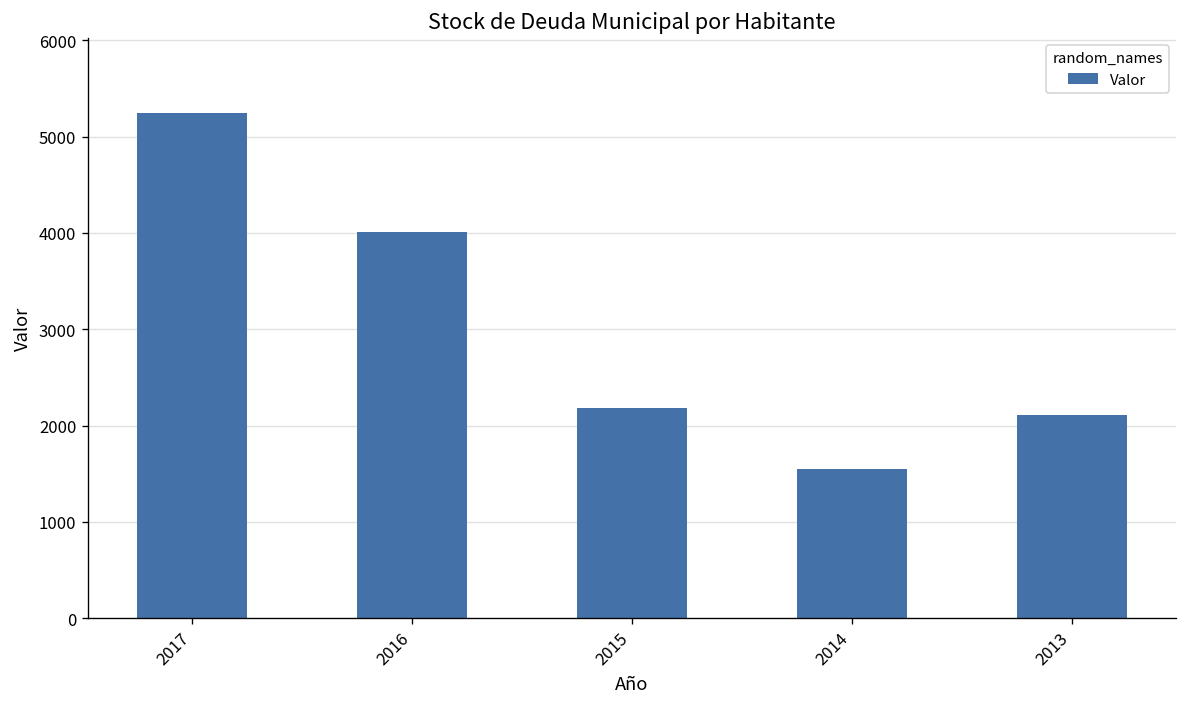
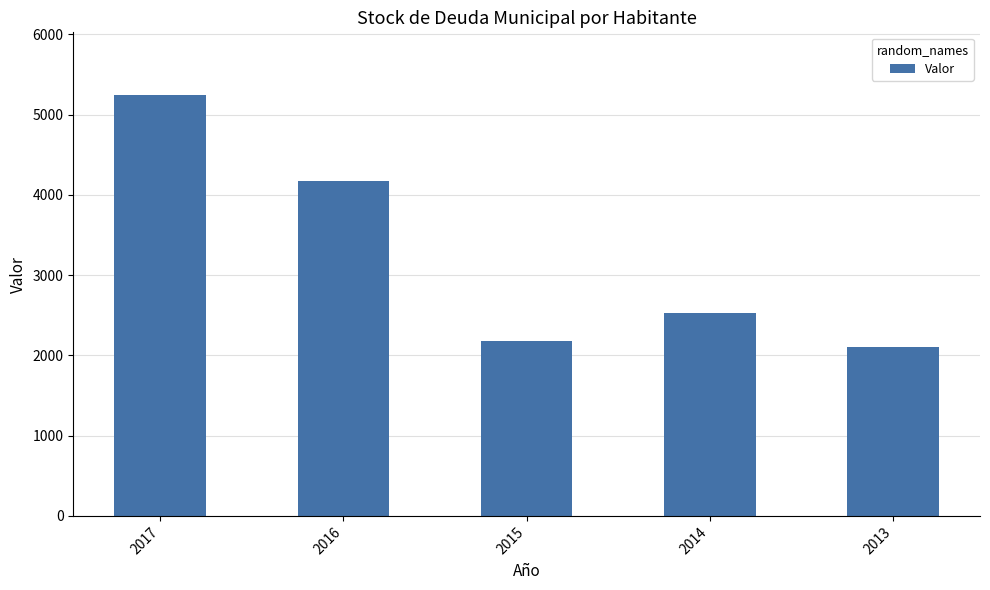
2016: 4000 -> 4200
2014: 1600 -> 2500
